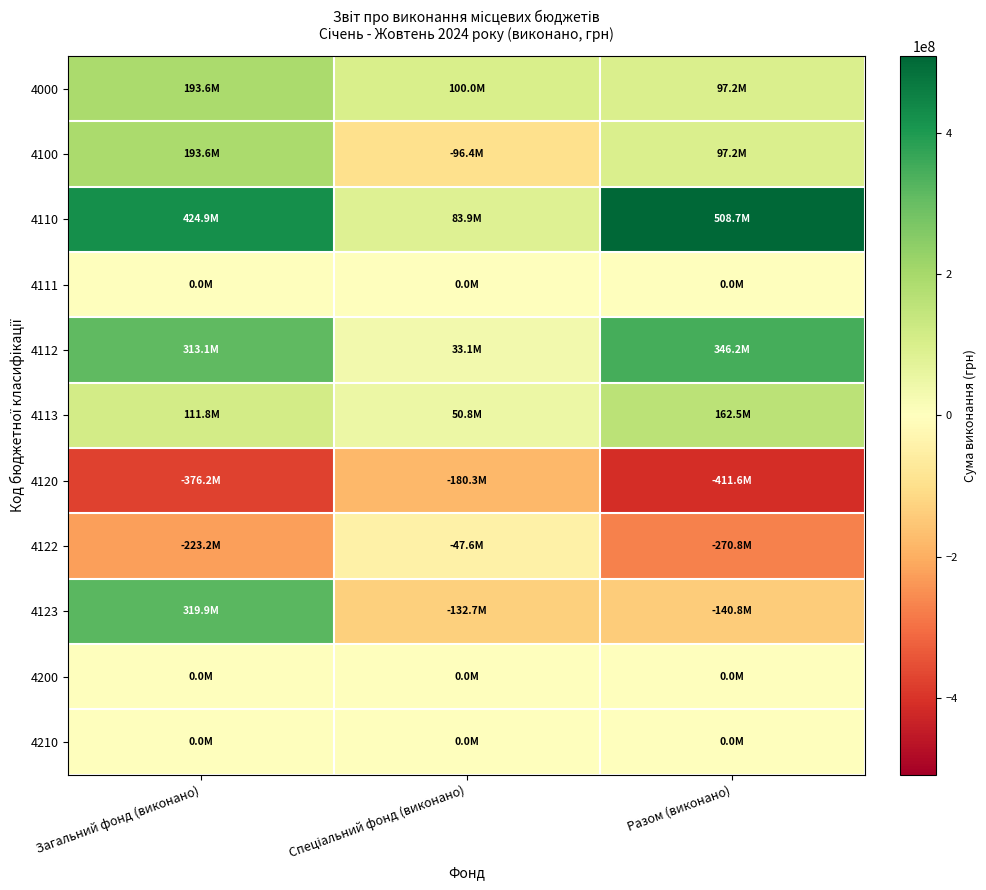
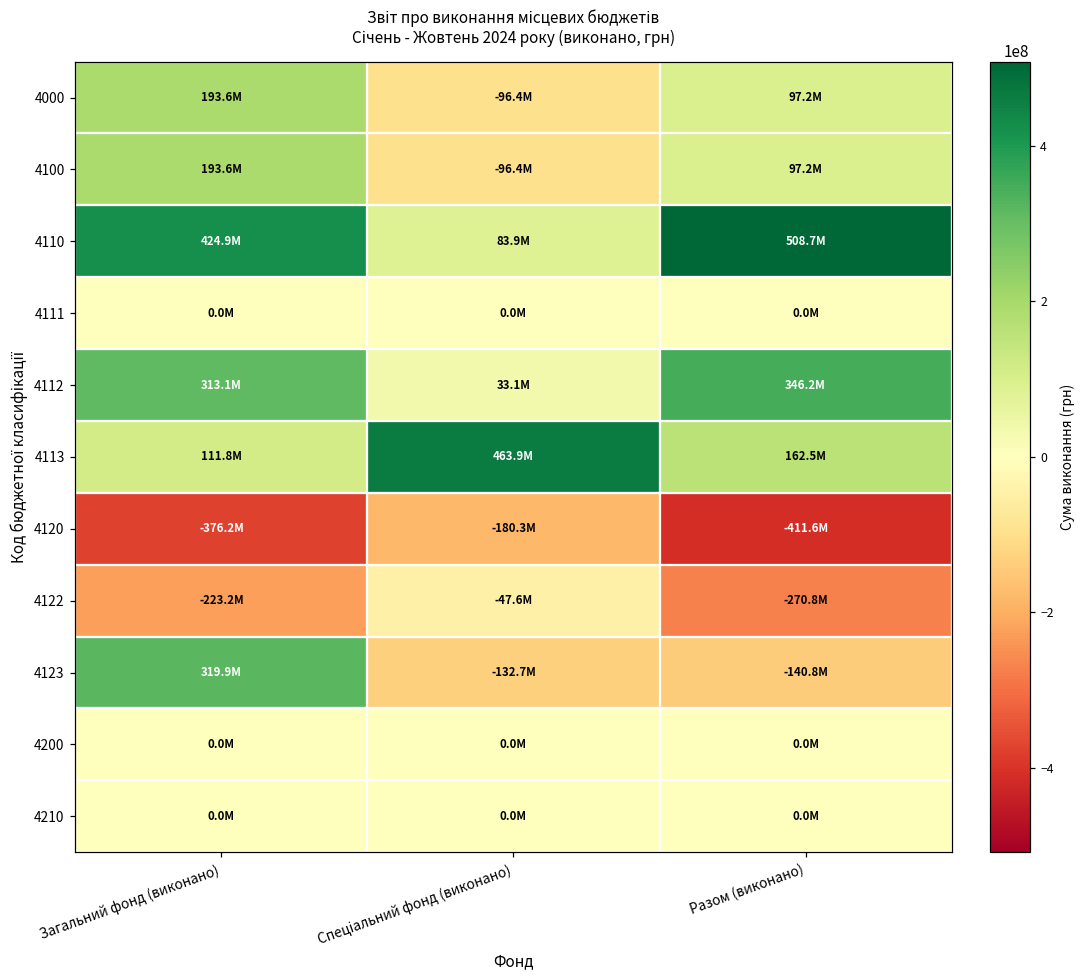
4000, Спеціальний фонд (виконано): 100.0M -> -96.4M
4113, Спеціальний фонд (виконано): 50.8M -> 463.9M
